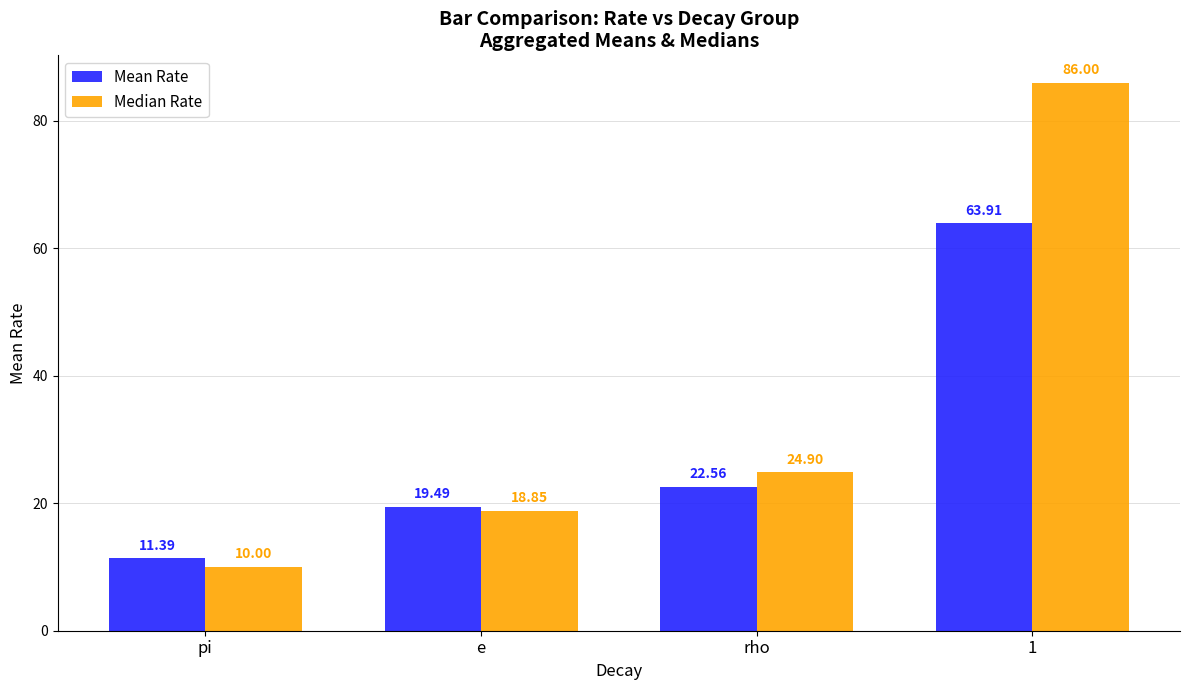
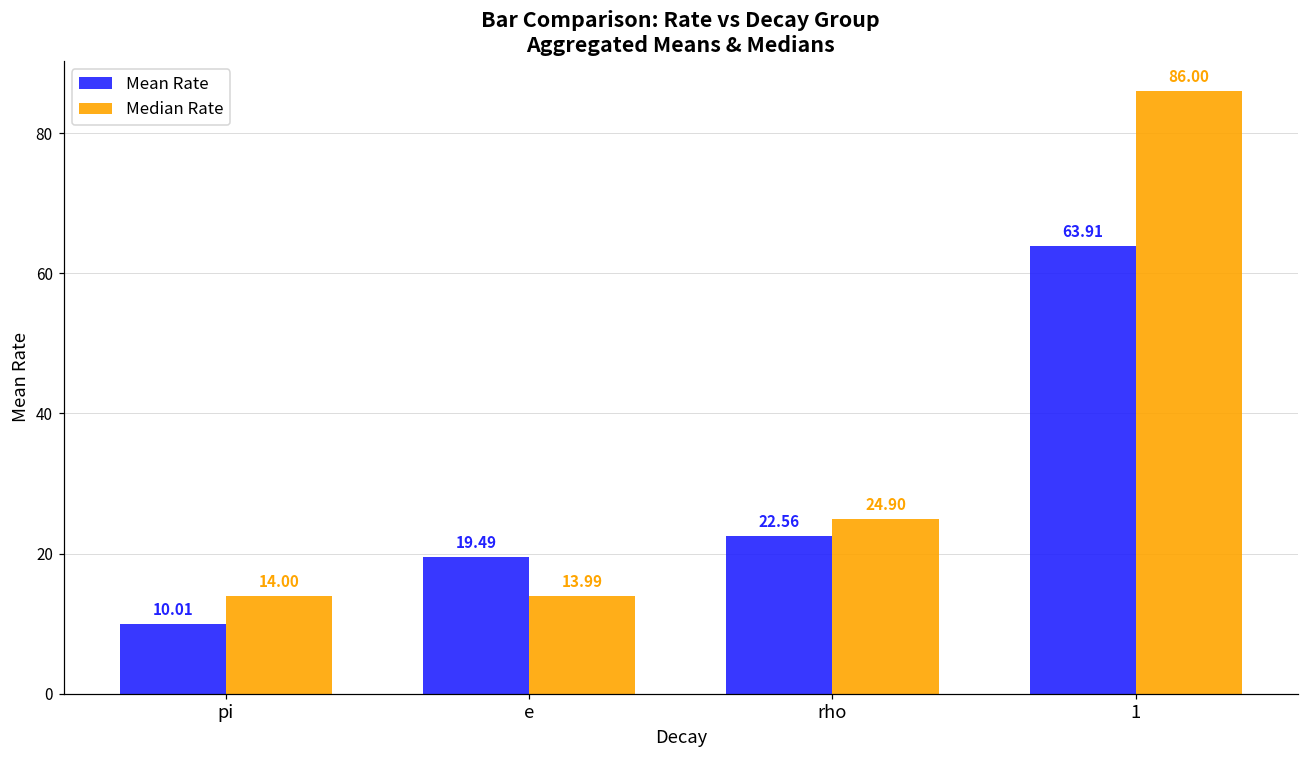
Mean Rate, pi: 11.39 -> 10.01
Median Rate, pi: 10.00 -> 14.00
Median Rate, e: 18.85 -> 13.99
